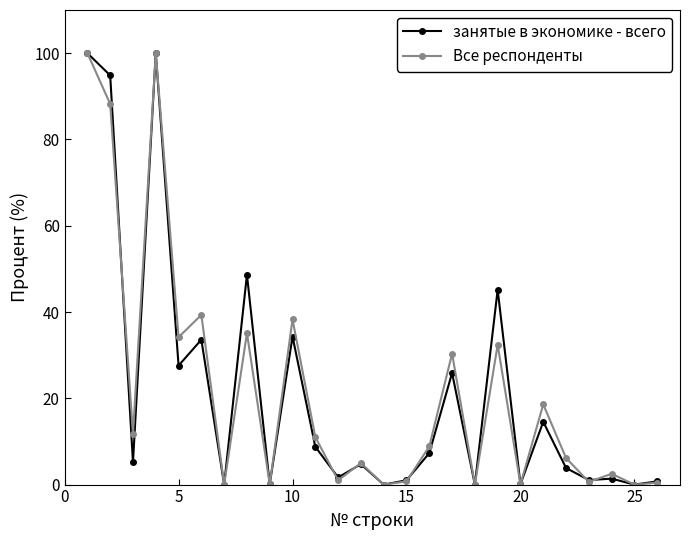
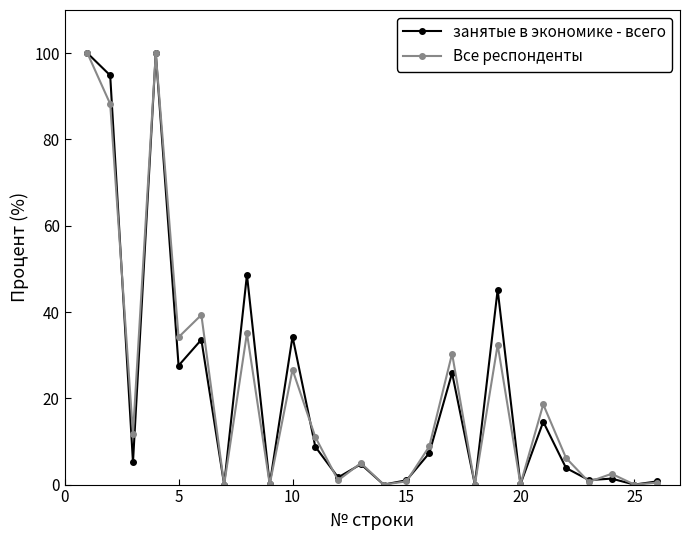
Все респонденты, 10: 38 -> 27
